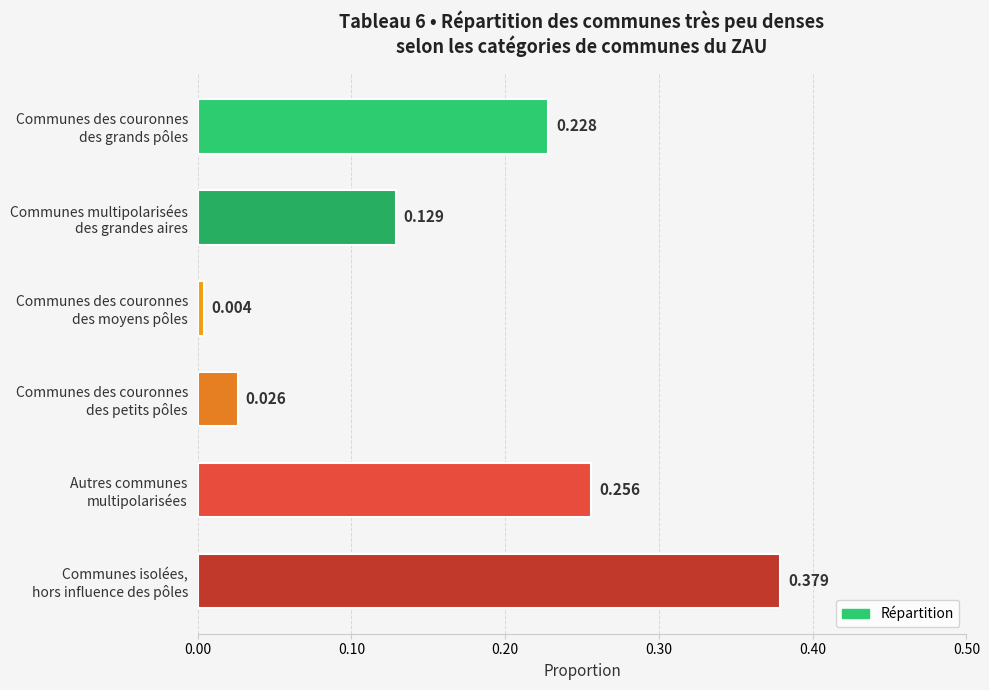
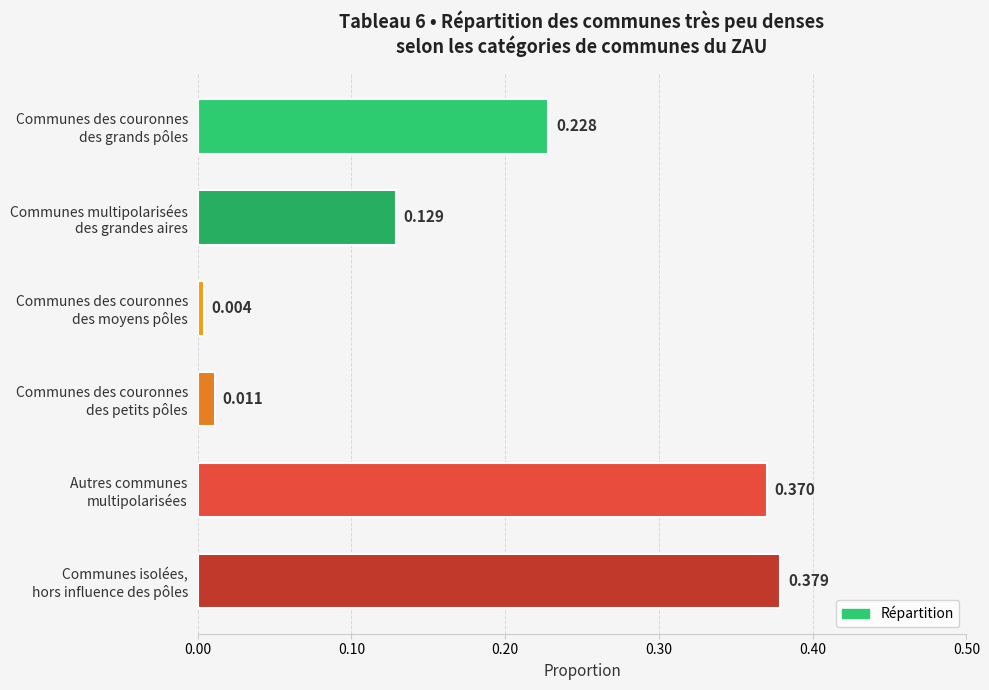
Communes des couronnes des petits pôles: 0.026 -> 0.011
Autres communes multipolarisées: 0.256 -> 0.370
